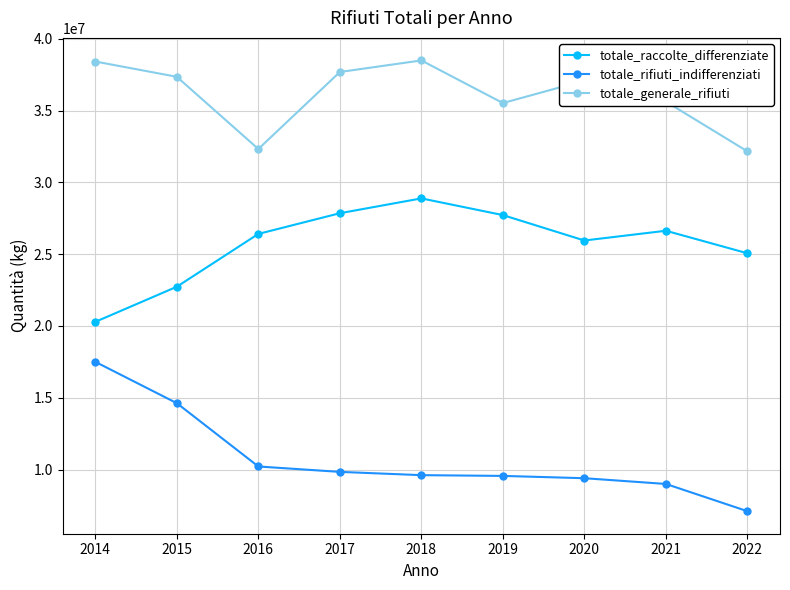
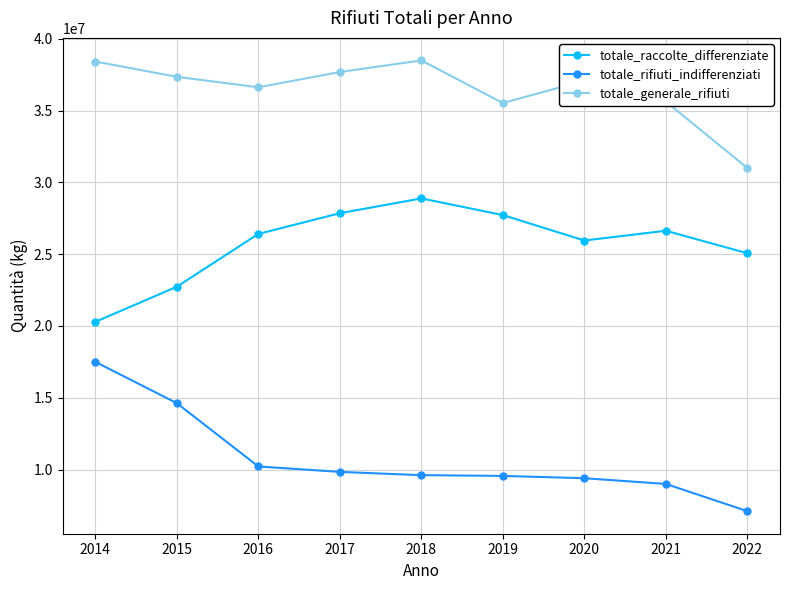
totale_generale_rifiuti, 2016: 32300000 -> 36600000
totale_generale_rifiuti, 2022: 32200000 -> 31000000
